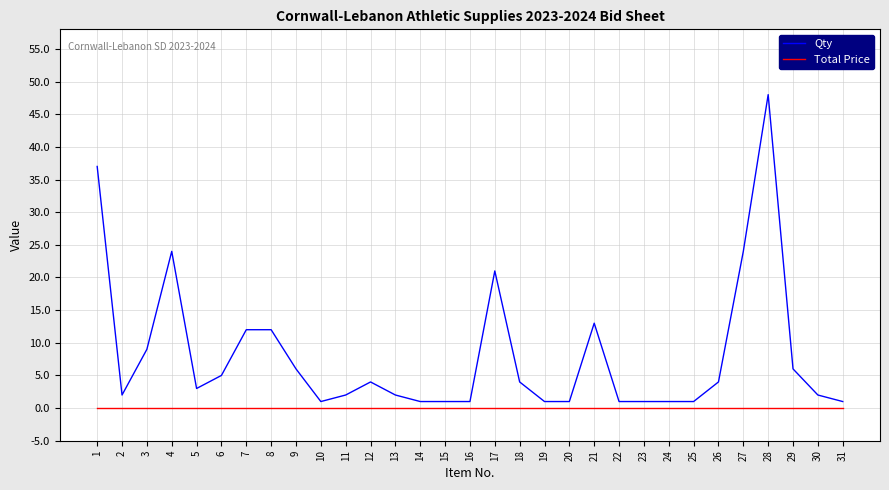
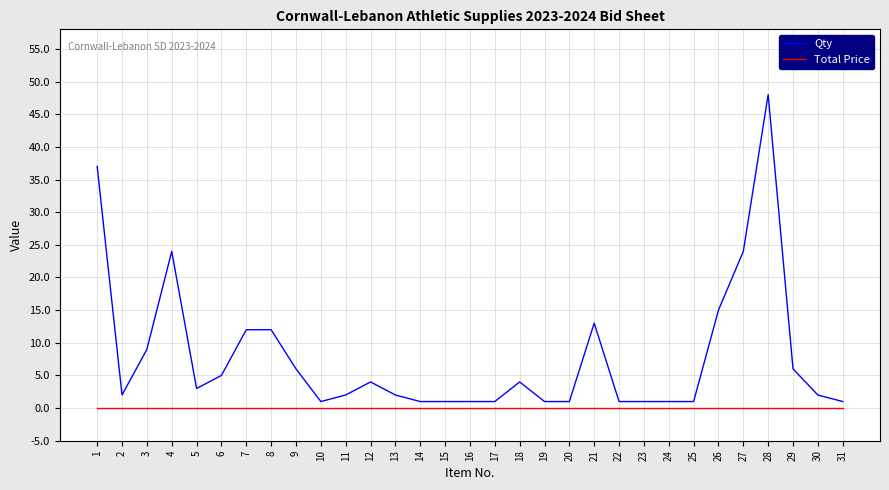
Qty, 17: 21 -> 1
Qty, 26: 4 -> 15
